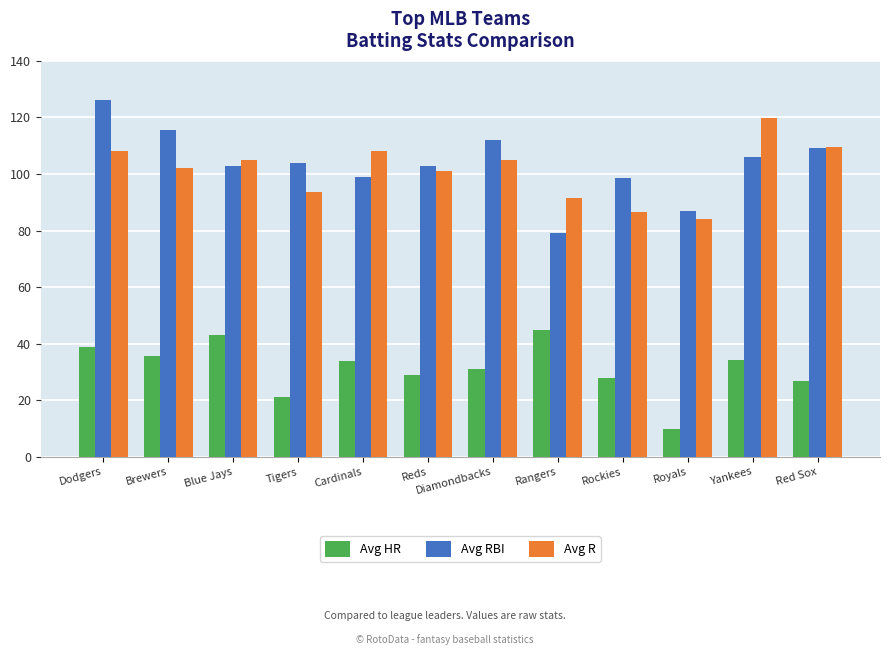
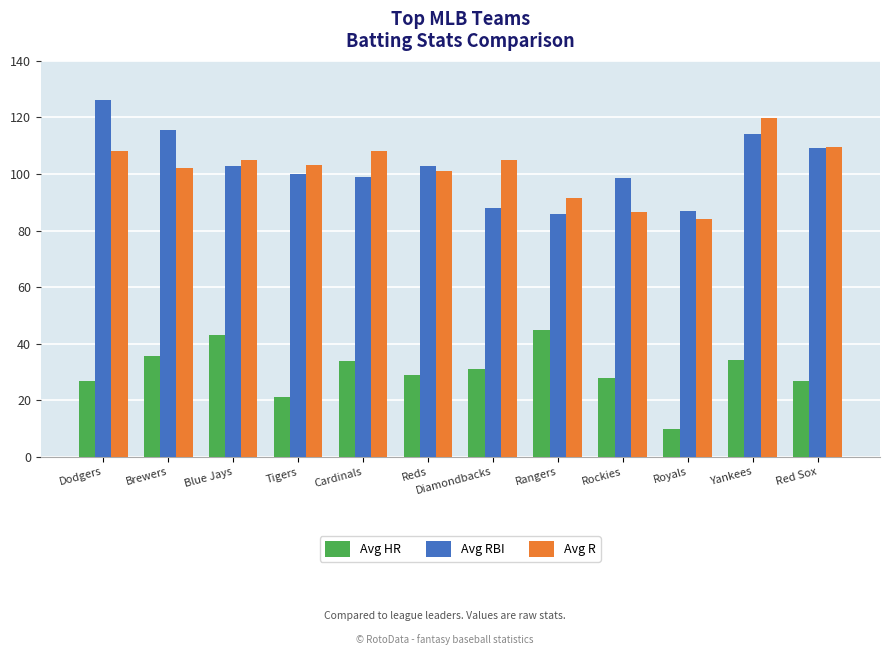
Avg HR, Dodgers: 39 -> 27
Avg RBI, Tigers: 104 -> 100
Avg R, Tigers: 94 -> 103
Avg RBI, Diamondbacks: 112 -> 88
Avg RBI, Rangers: 79 -> 86
Avg RBI, Yankees: 106 -> 114
